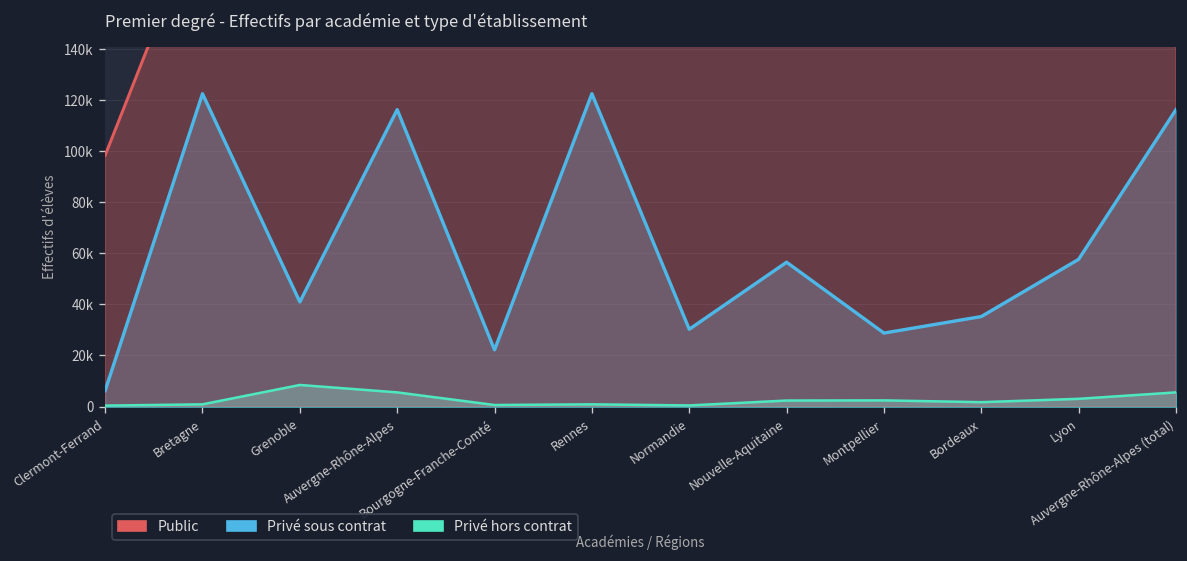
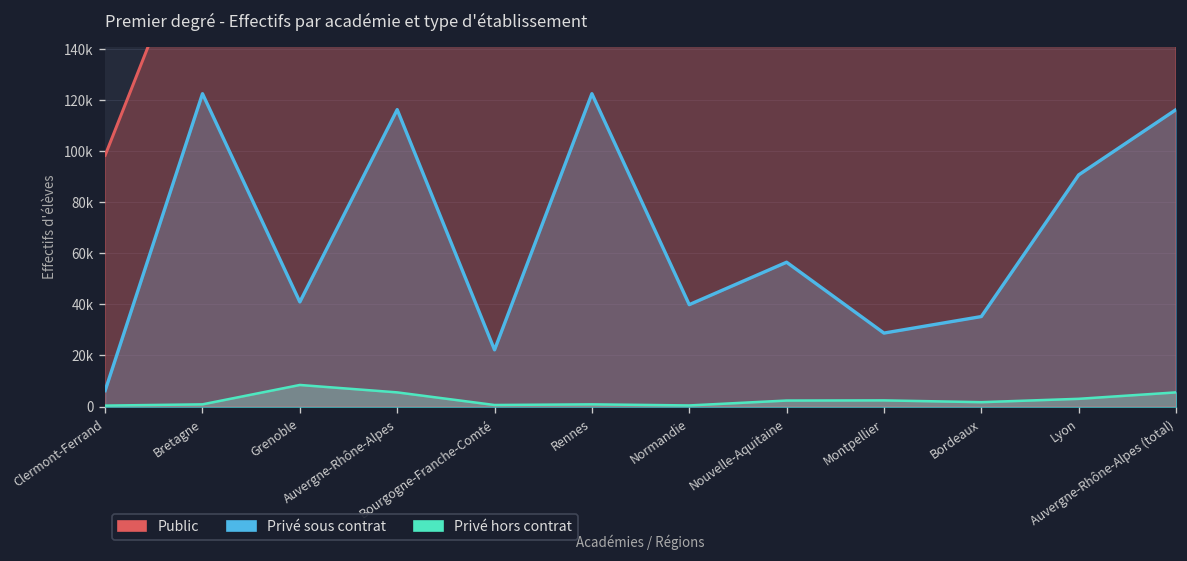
Privé sous contrat, Normandie: 30000 -> 40000
Privé sous contrat, Lyon: 58000 -> 91000
